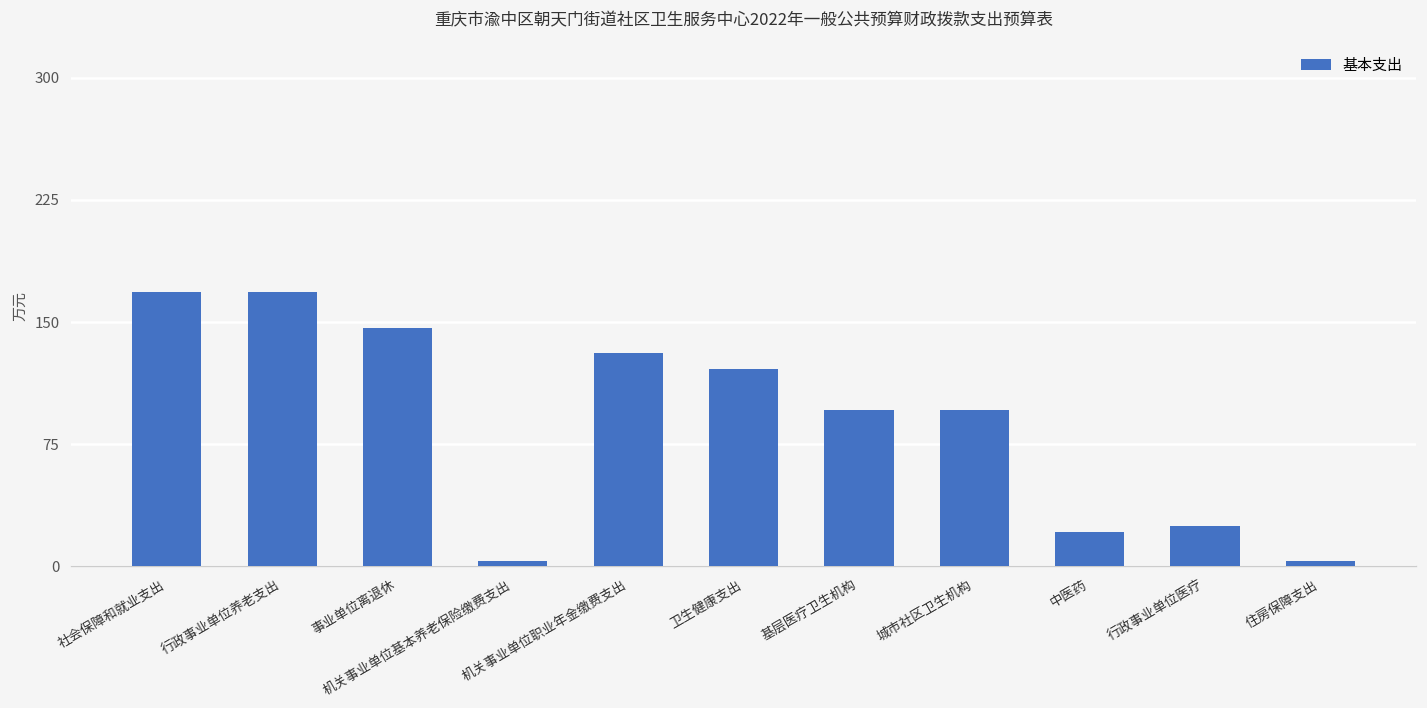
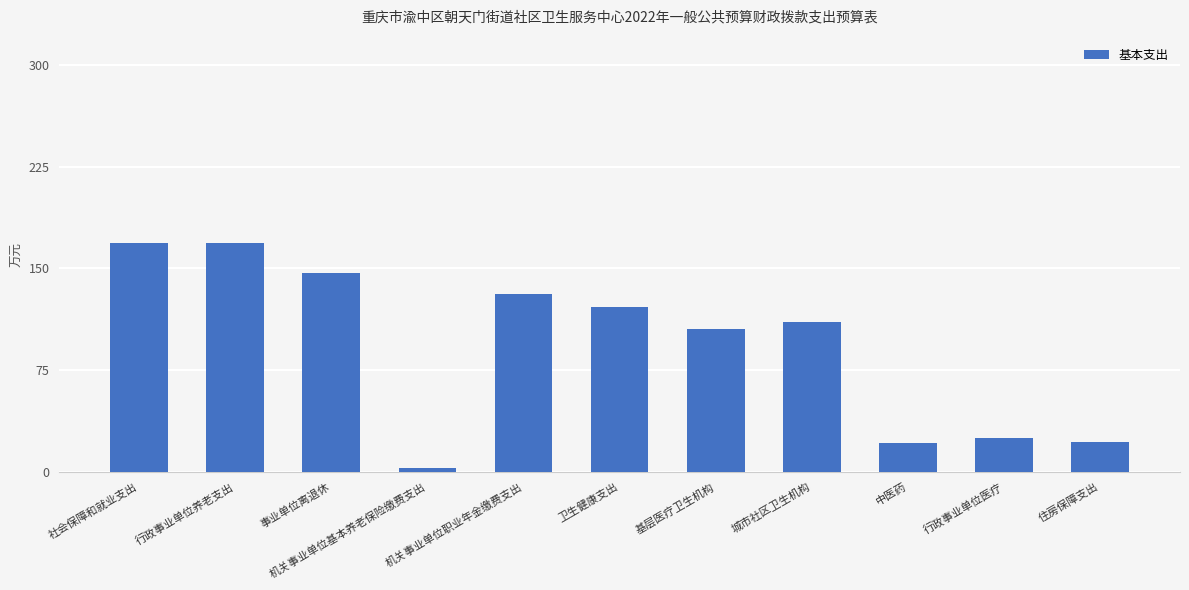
基层医疗卫生机构: 96 -> 105
城市社区卫生机构: 96 -> 110
住房保障支出: 3 -> 22
